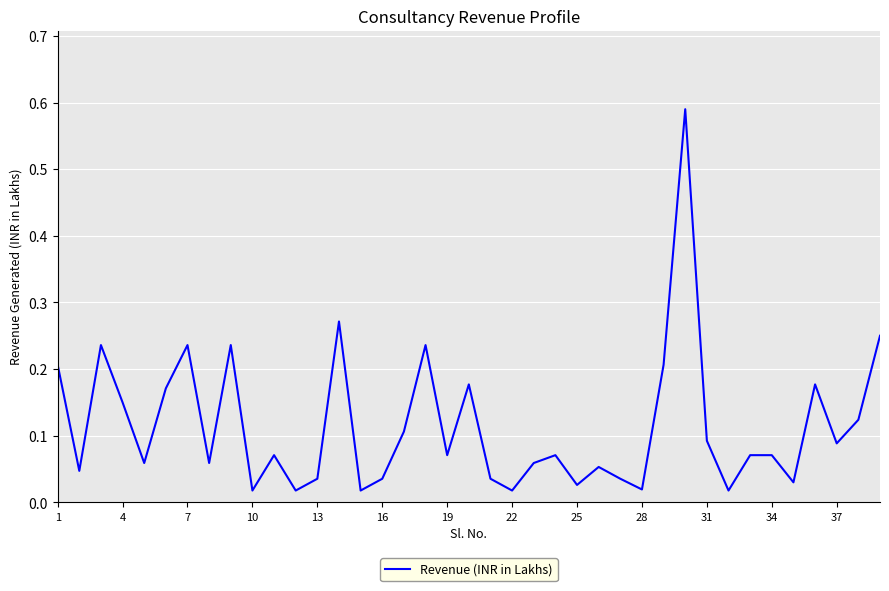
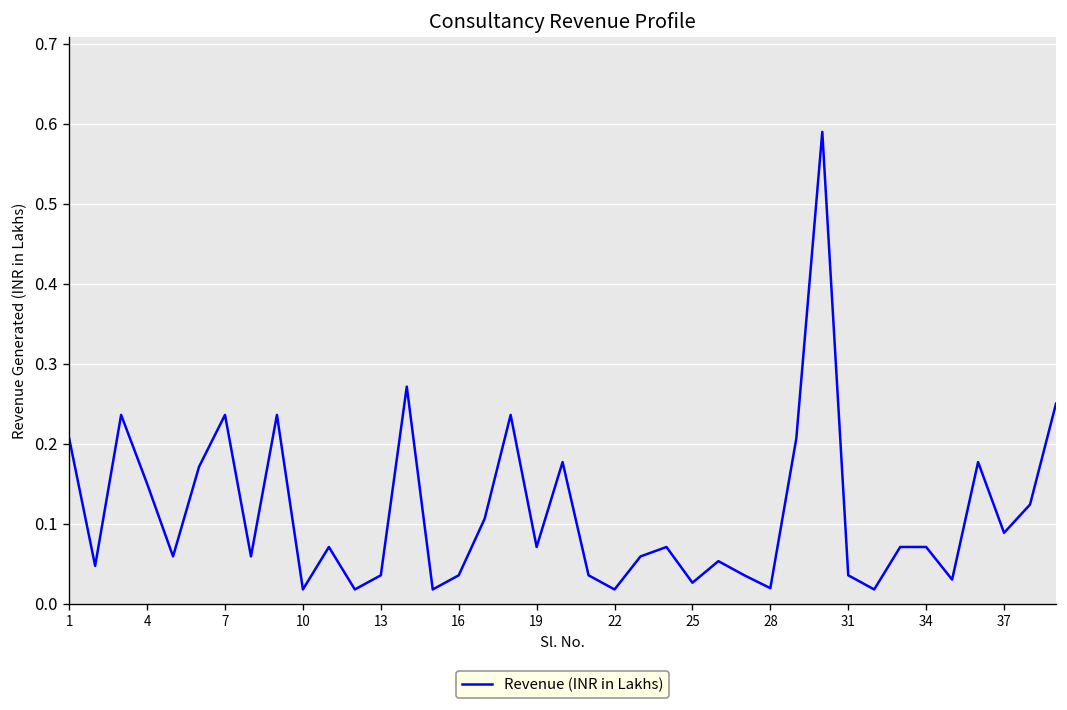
31: 0.09 -> 0.04
